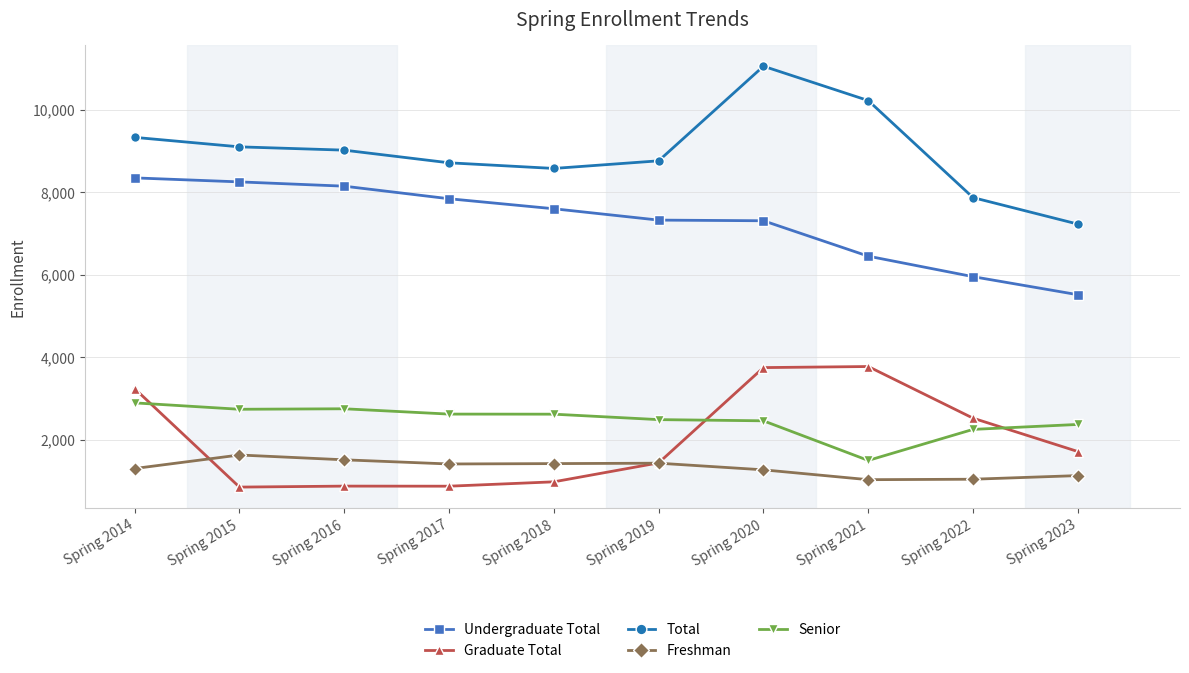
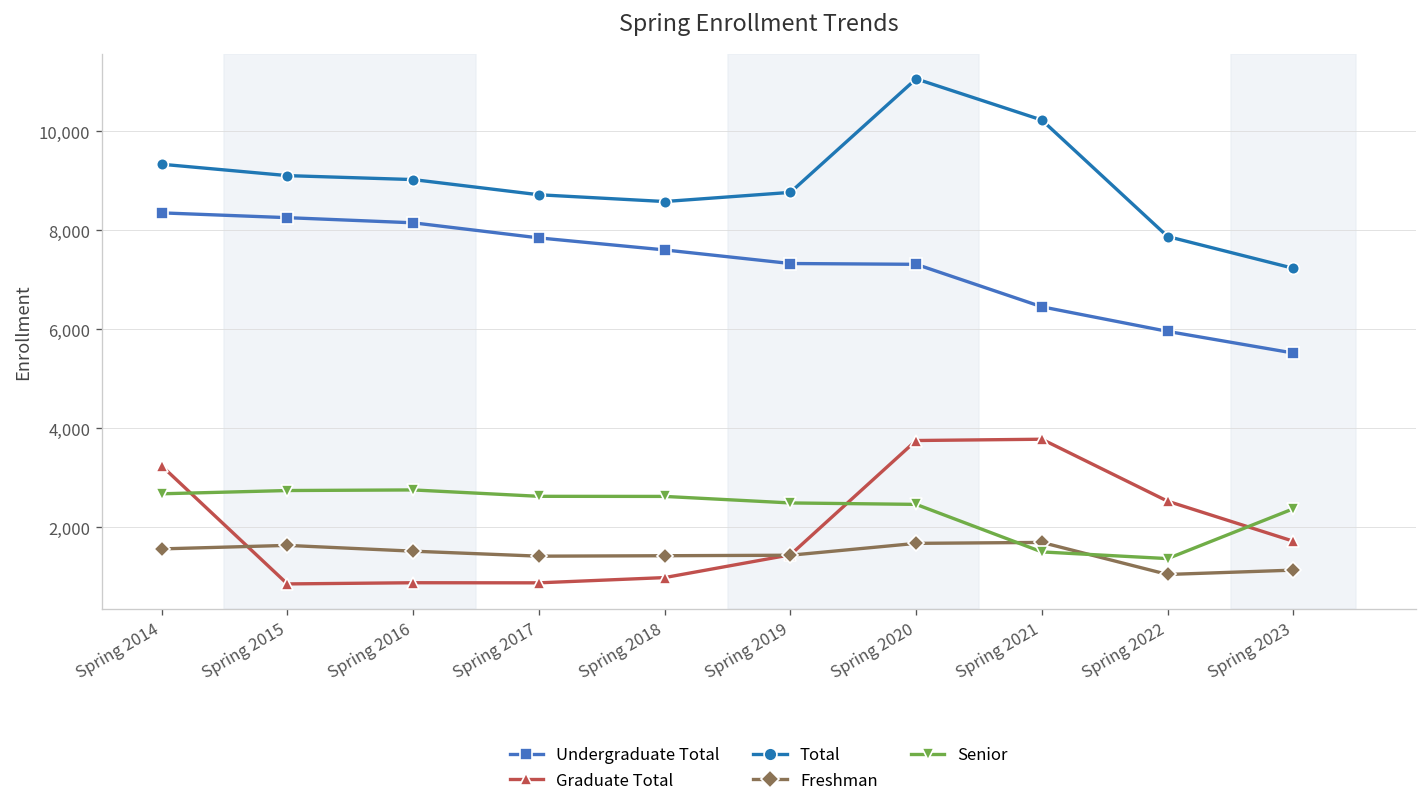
Freshman, Spring 2014: 1,300 -> 1,600
Senior, Spring 2014: 2,900 -> 2,700
Freshman, Spring 2020: 1,300 -> 1,700
Freshman, Spring 2021: 1,000 -> 1,700
Senior, Spring 2022: 2,300 -> 1,400
